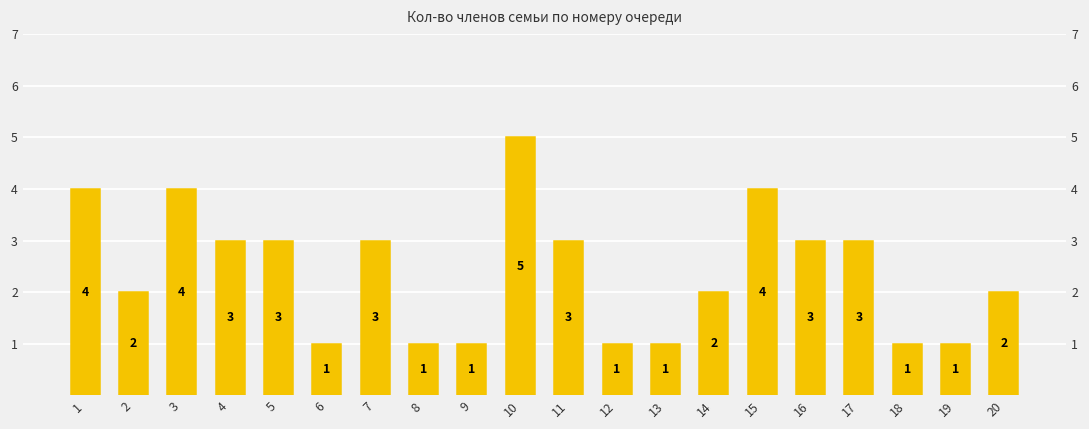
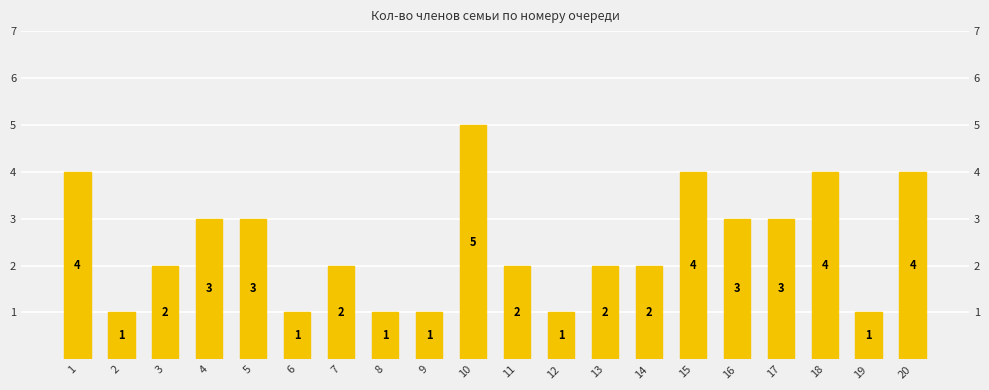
2: 2 -> 1
3: 4 -> 2
7: 3 -> 2
11: 3 -> 2
13: 1 -> 2
18: 1 -> 4
20: 2 -> 4
